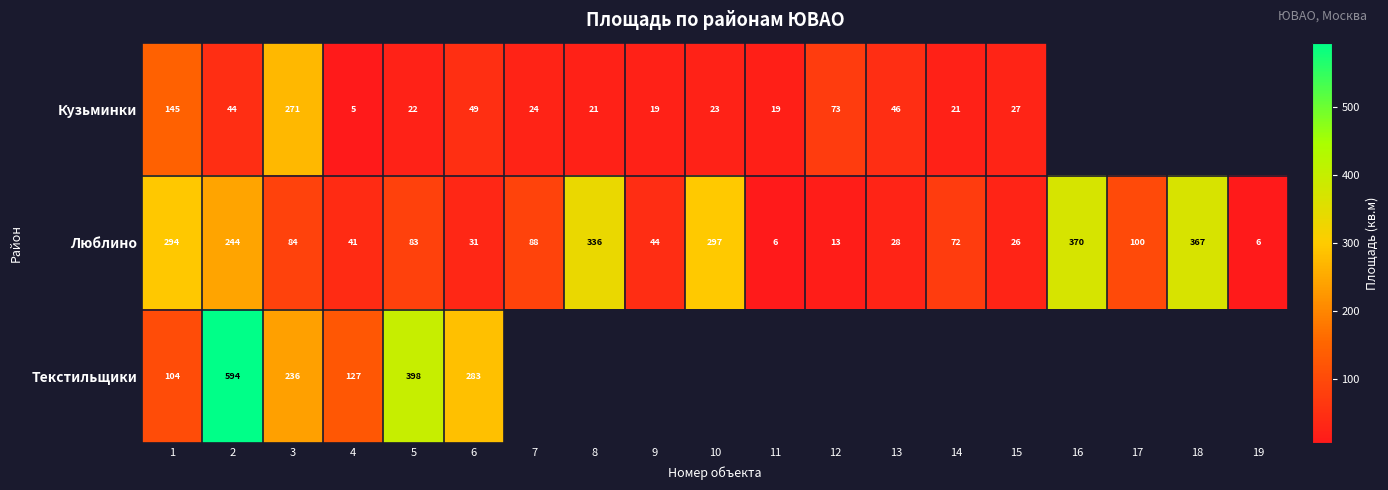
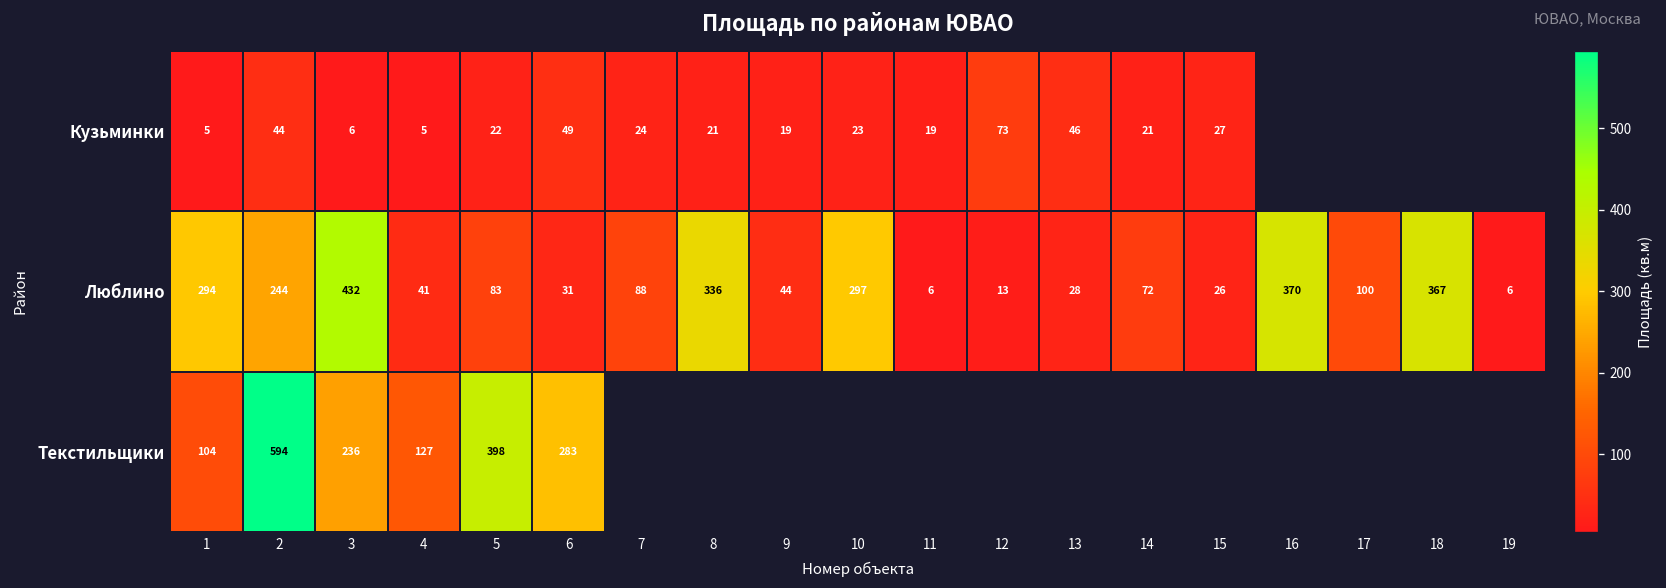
Кузьминки, 1: 145 -> 5
Кузьминки, 3: 271 -> 6
Люблино, 3: 84 -> 432
